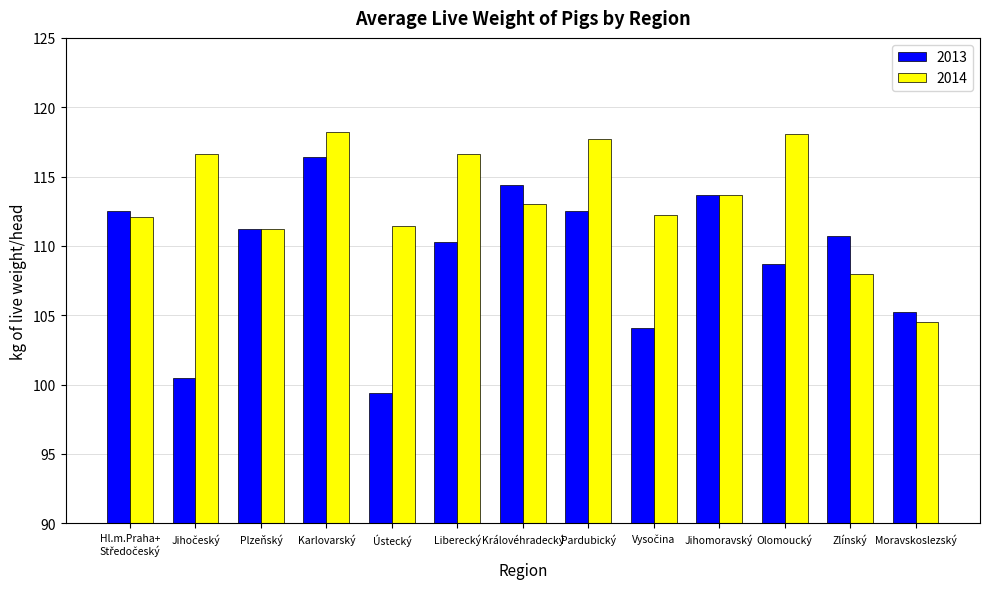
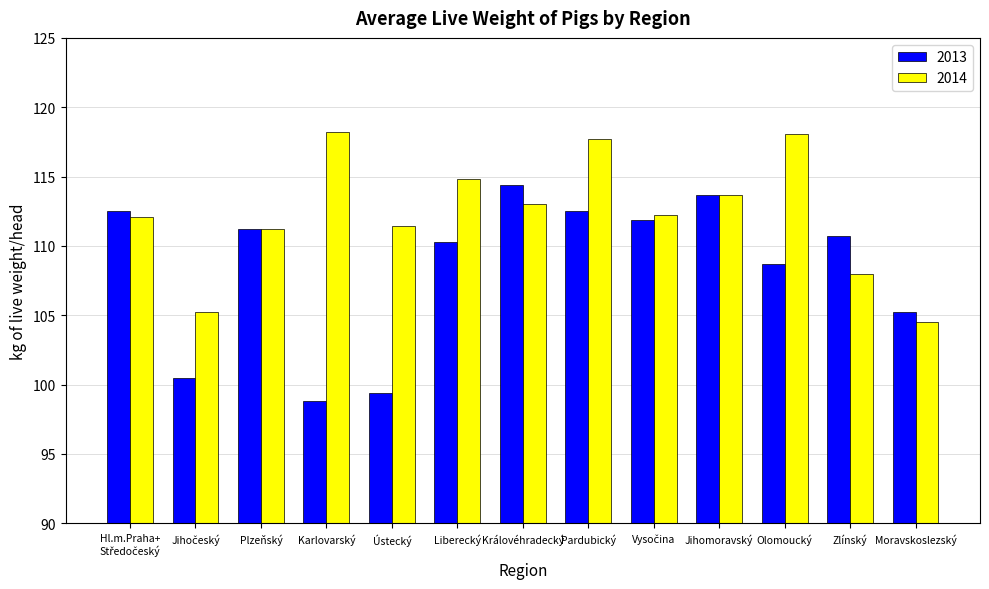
2014, Jihočeský: 116.6 -> 105.2
2013, Karlovarský: 116.4 -> 98.8
2014, Liberecký: 116.6 -> 114.8
2013, Vysočina: 104.1 -> 111.9
